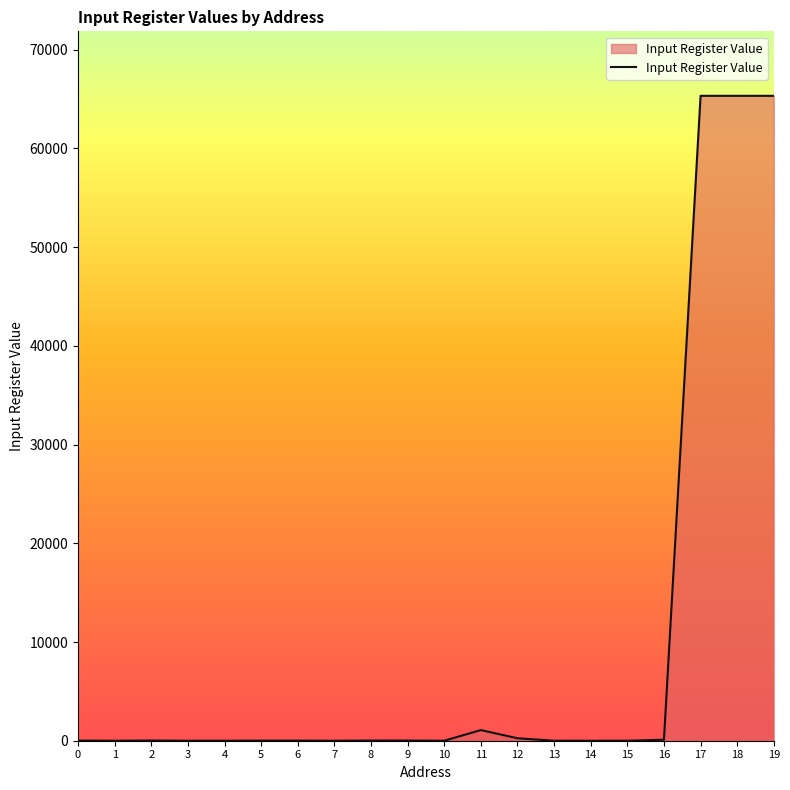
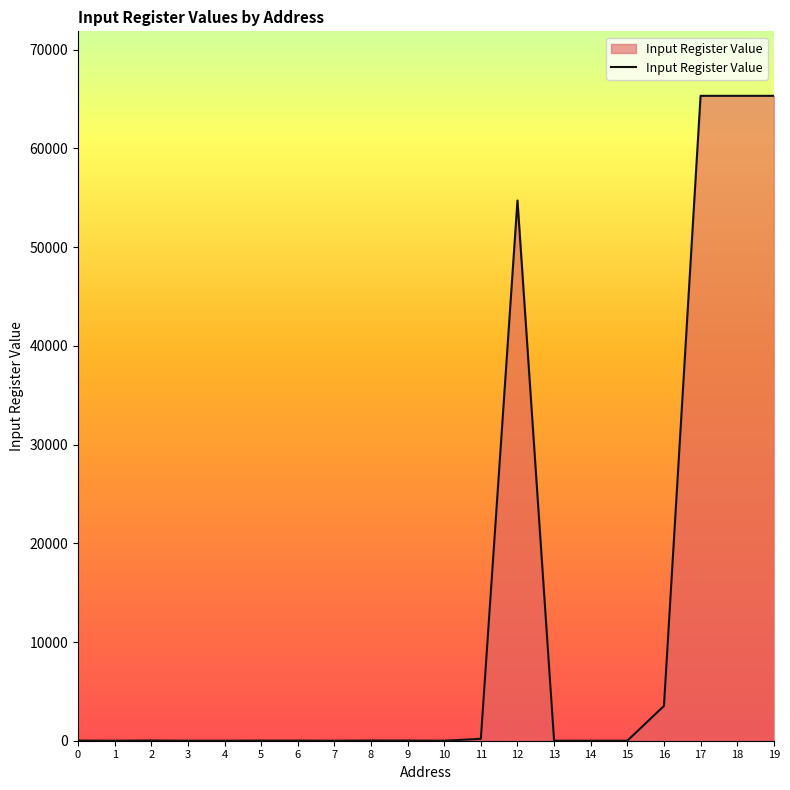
11: 1000 -> 0
12: 0 -> 55000
16: 0 -> 4000
